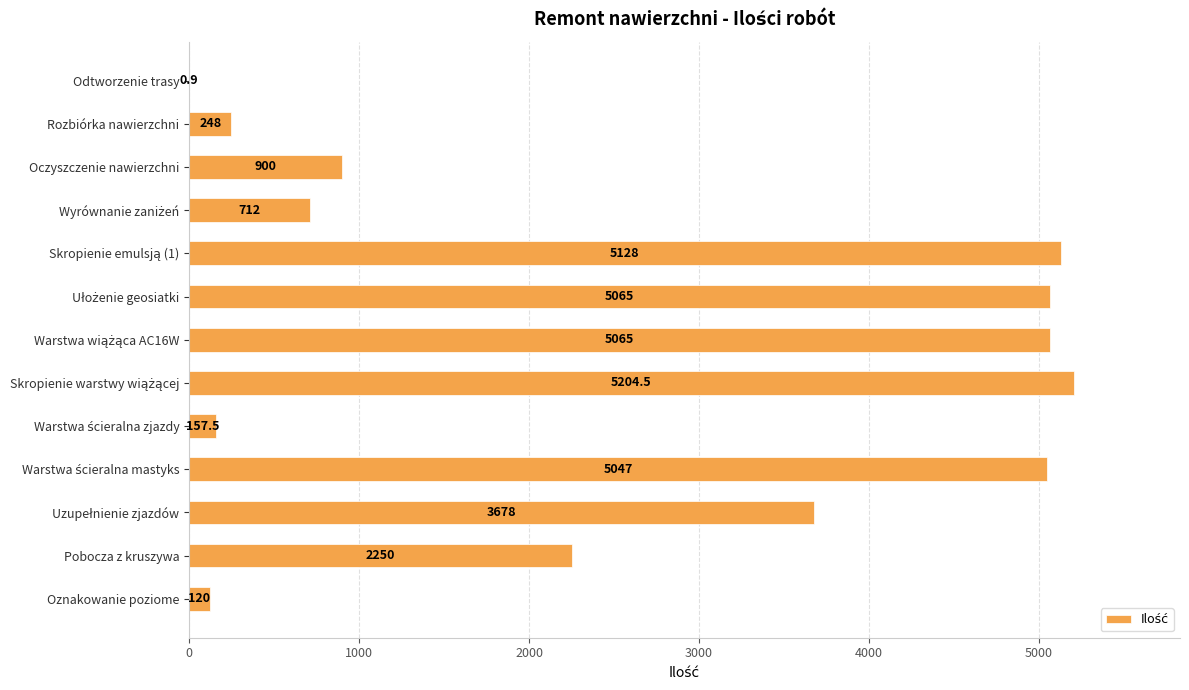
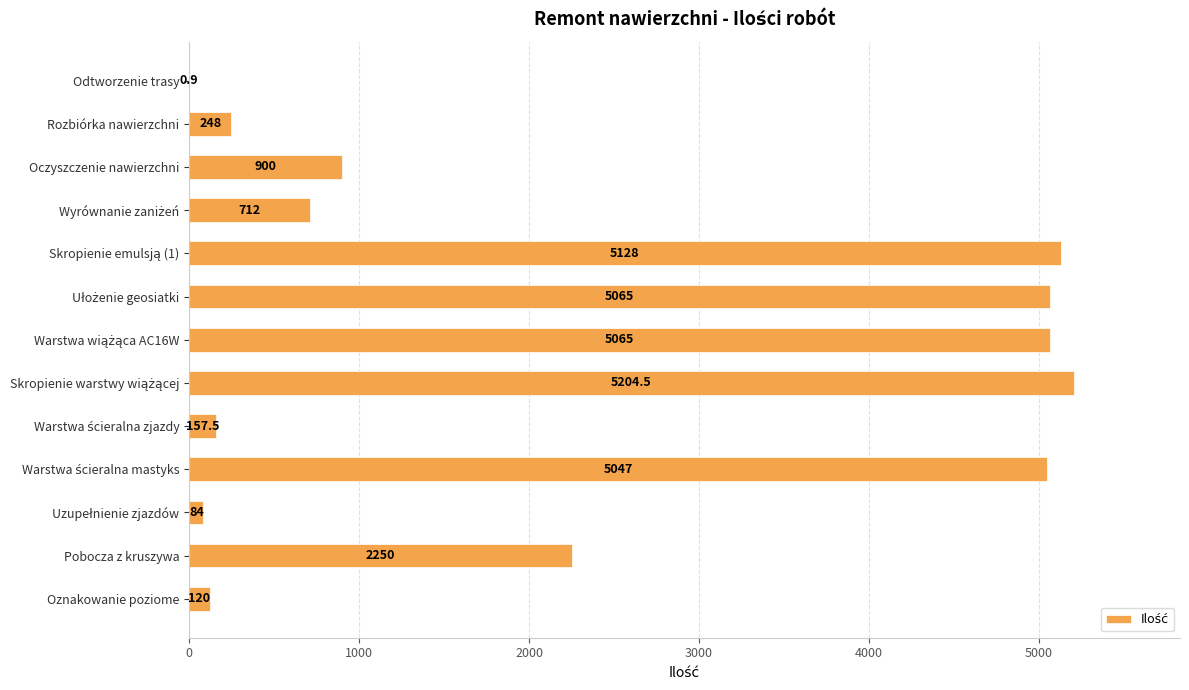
Uzupełnienie zjazdów: 3678 -> 84
